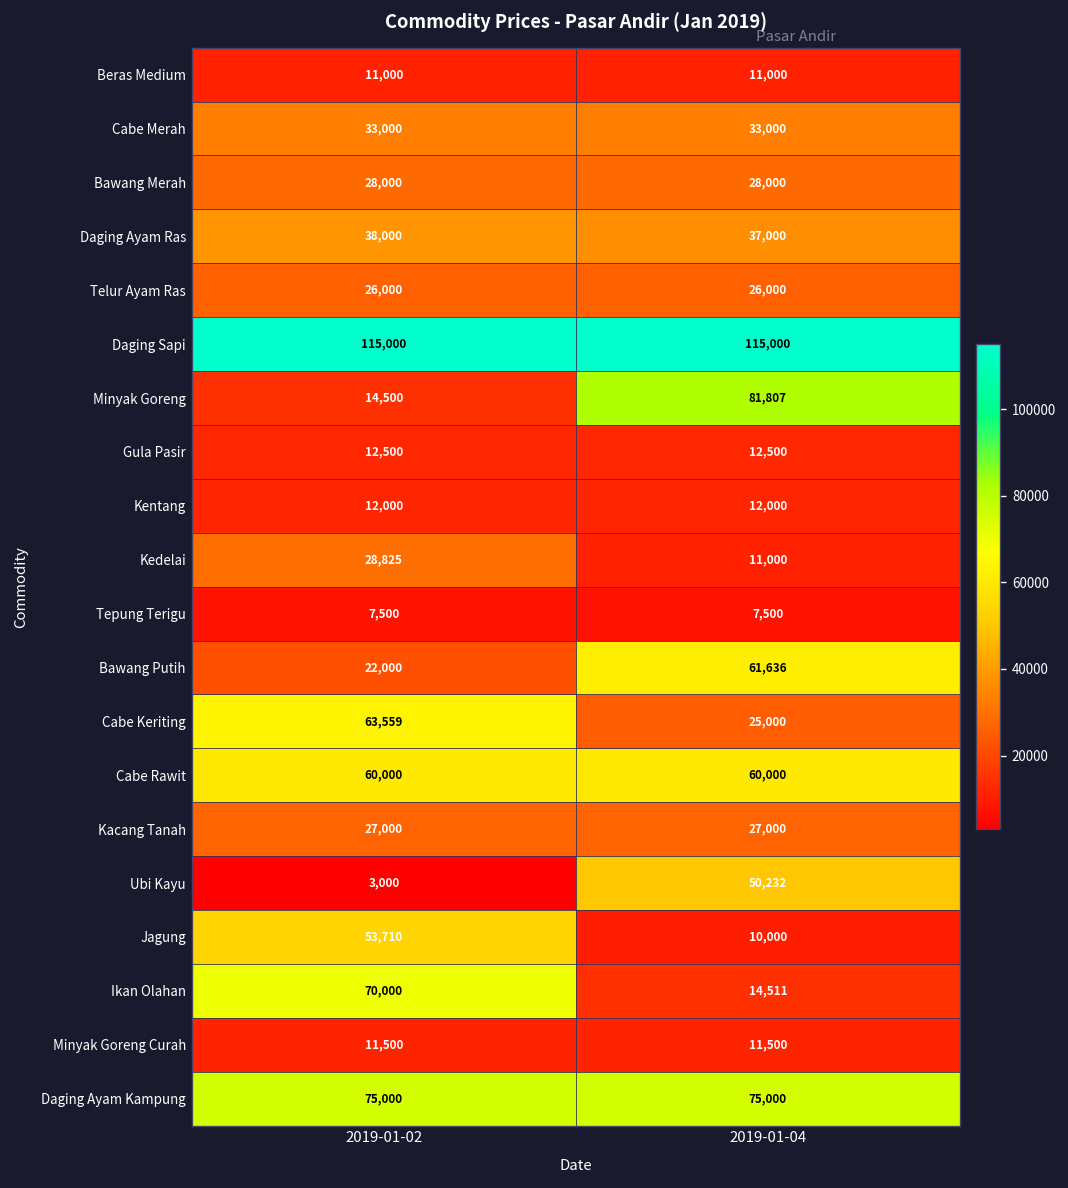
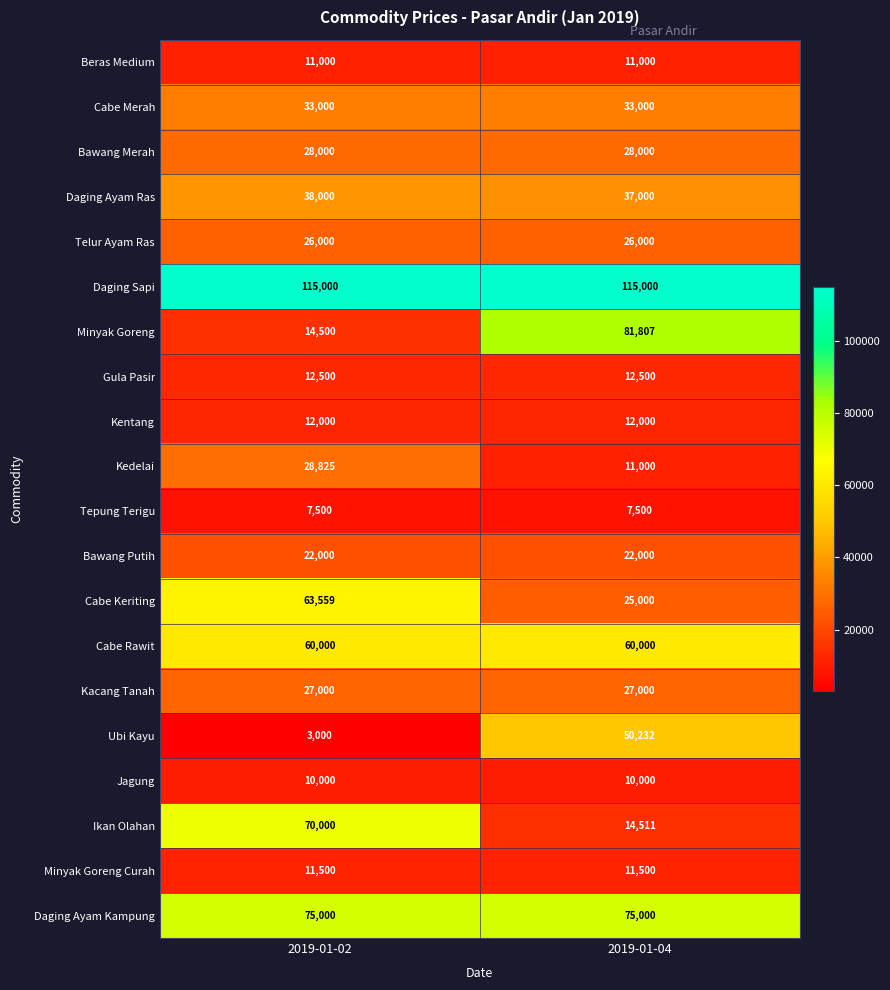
Bawang Putih, 2019-01-04: 61,636 -> 22,000
Jagung, 2019-01-02: 53,710 -> 10,000
